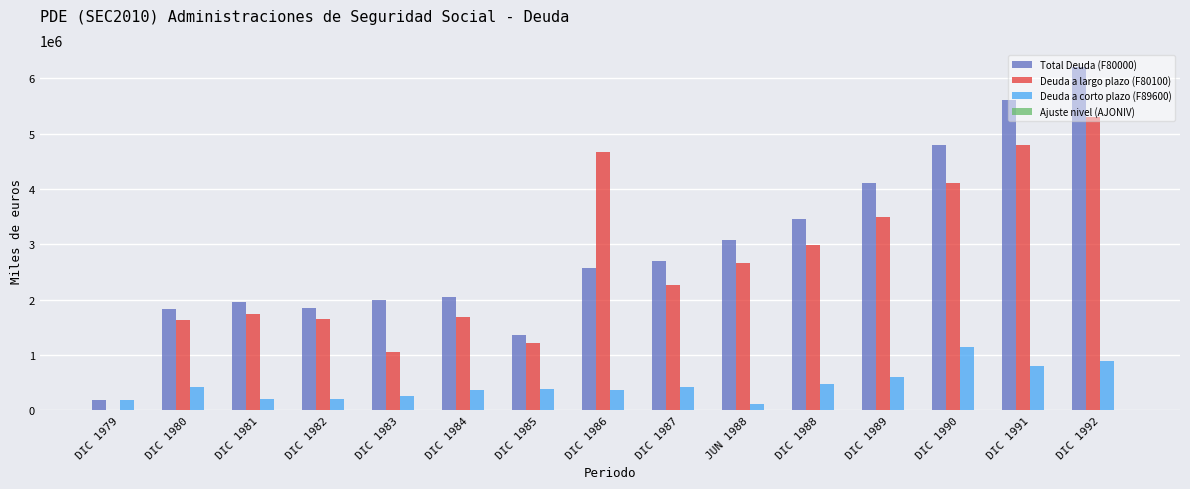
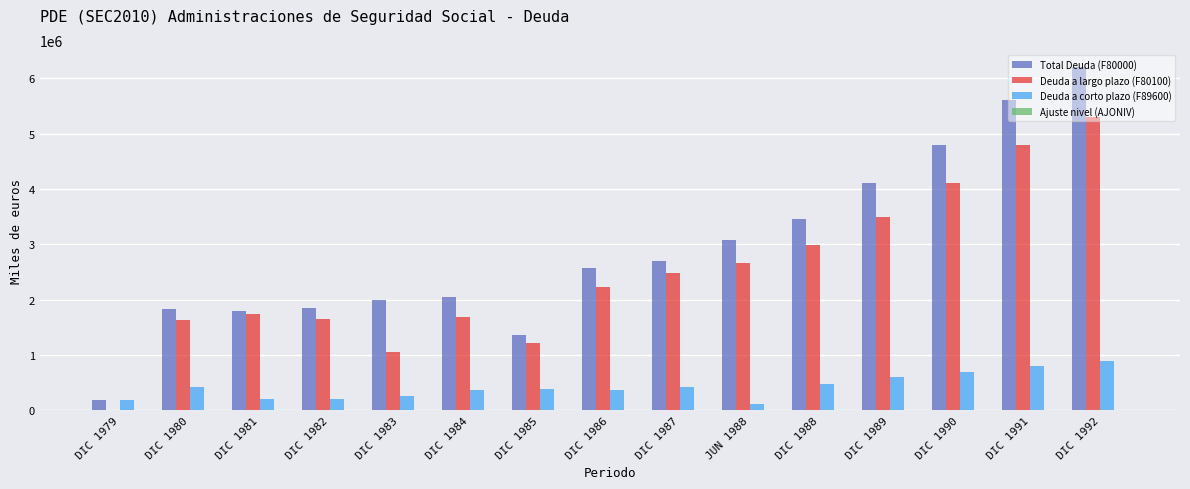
Total Deuda (F80000), DIC 1981: 2000000 -> 1800000
Deuda a largo plazo (F80100), DIC 1986: 4700000 -> 2200000
Deuda a largo plazo (F80100), DIC 1987: 2300000 -> 2500000
Deuda a corto plazo (F89600), DIC 1990: 1100000 -> 700000
